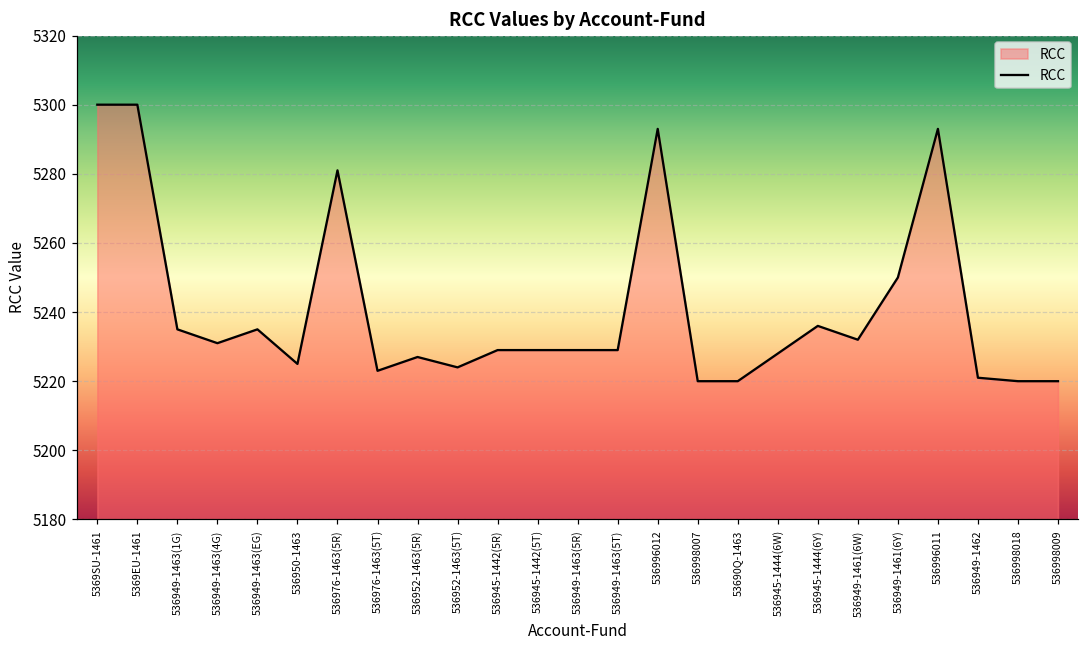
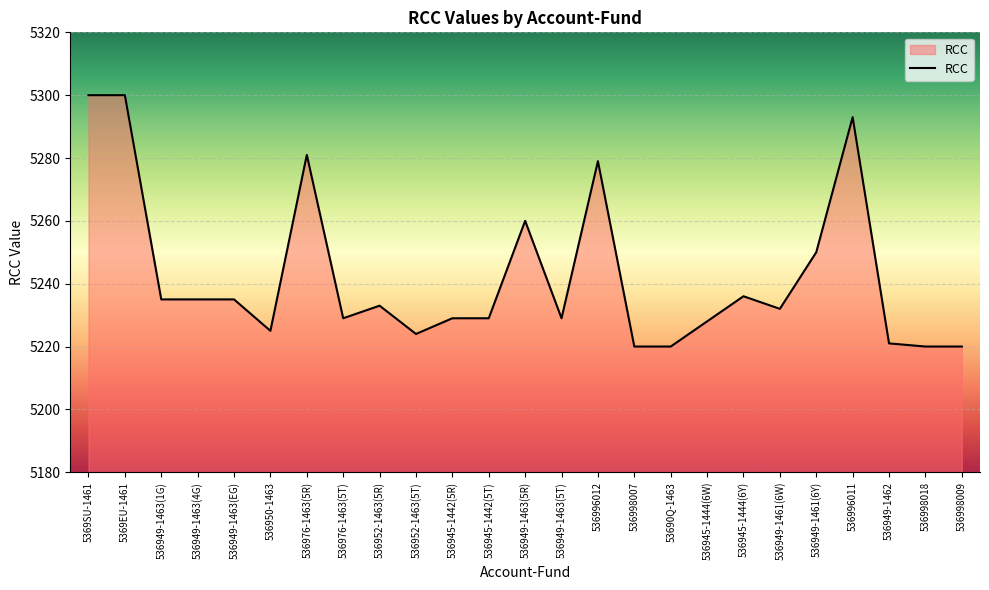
536949-1463(4G): 5231 -> 5235
536976-1463(5T): 5223 -> 5229
536952-1463(5R): 5227 -> 5233
536949-1463(5R): 5229 -> 5260
536996012: 5293 -> 5279
